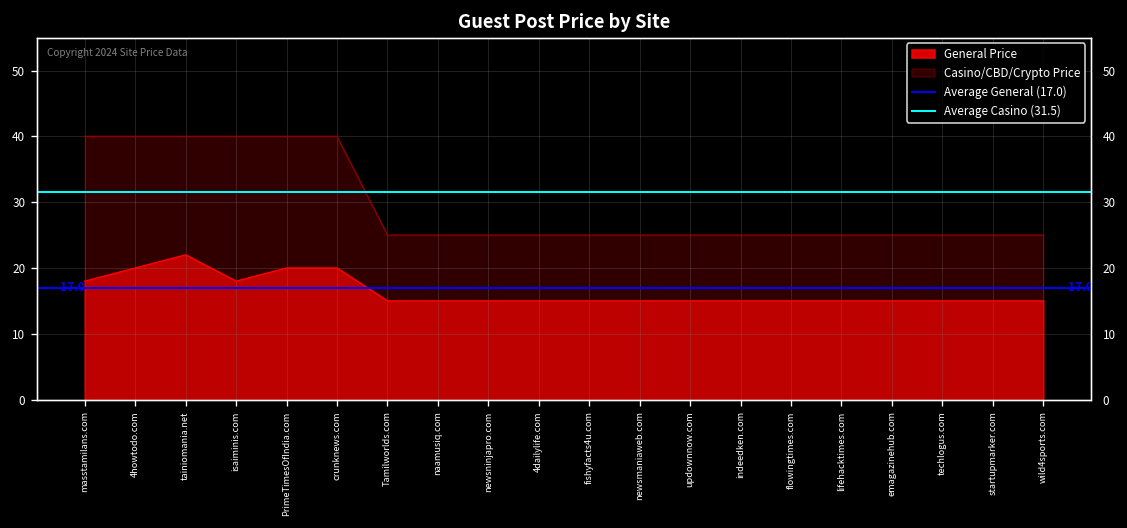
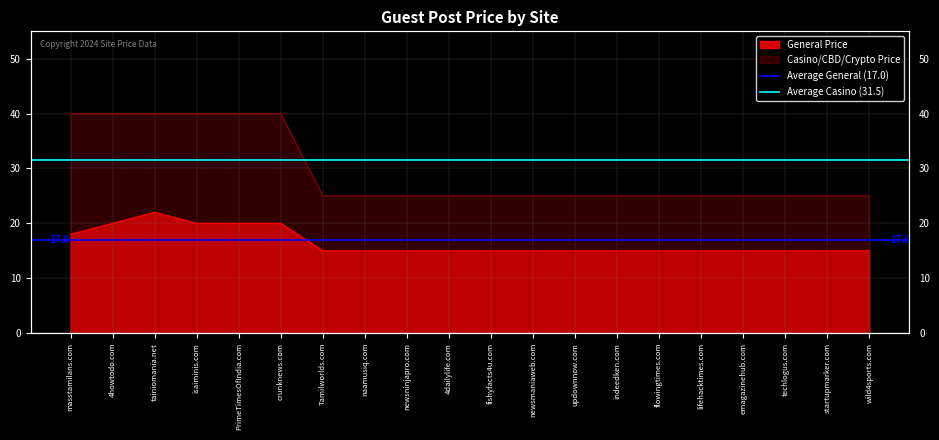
General Price, isaiminis.com: 18 -> 20
